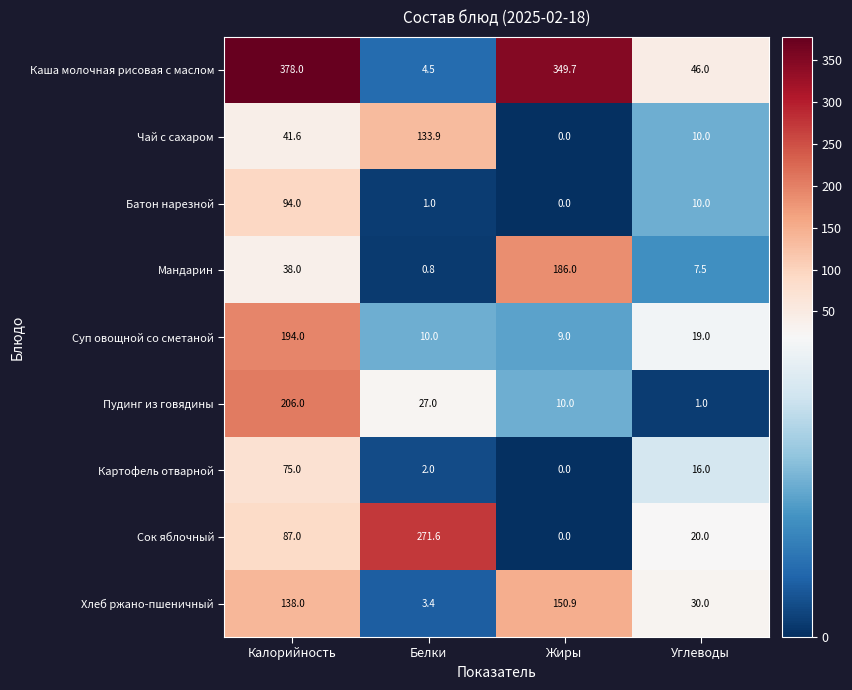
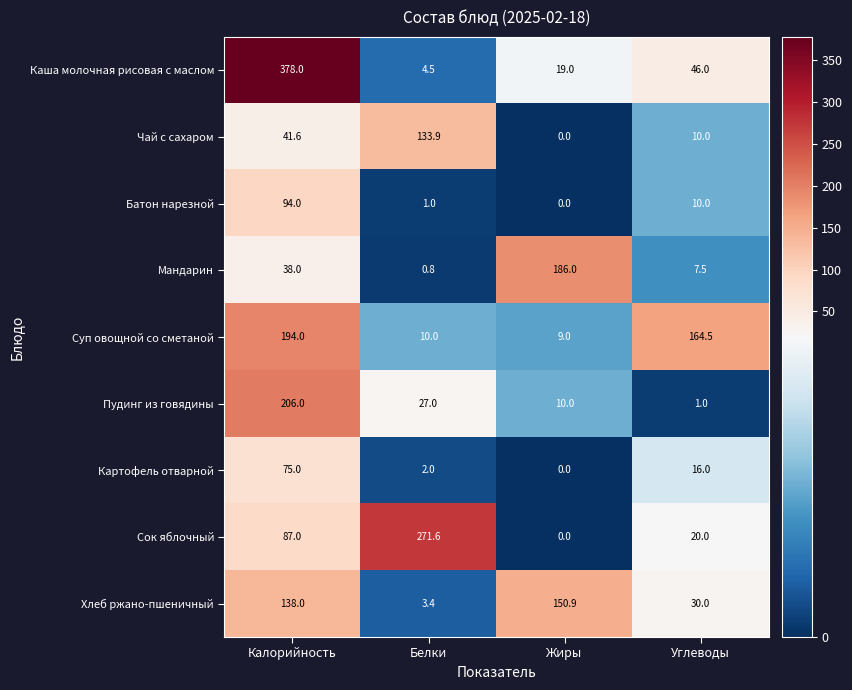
Каша молочная рисовая с маслом, Жиры: 349.7 -> 19.0
Суп овощной со сметаной, Углеводы: 19.0 -> 164.5
